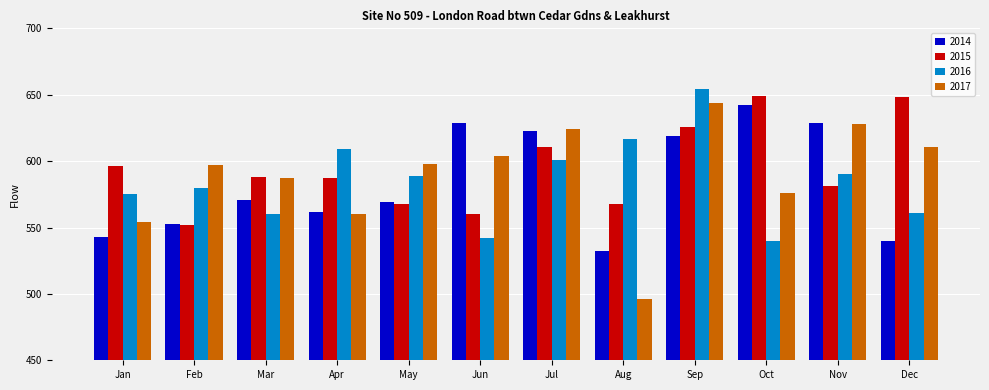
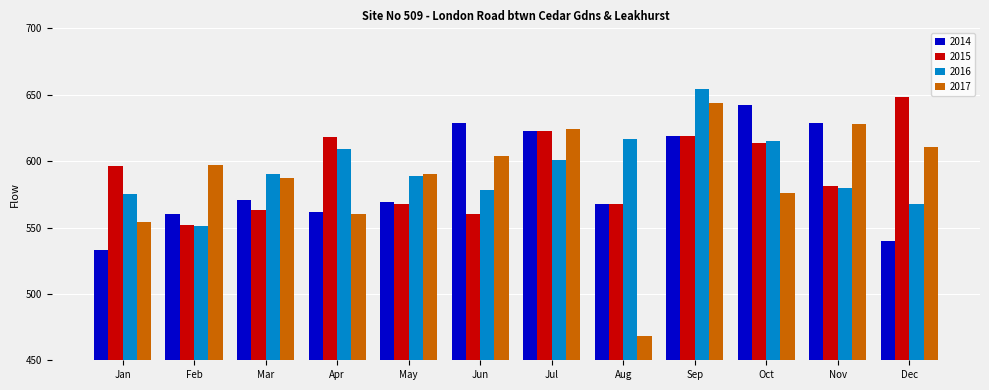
2014, Jan: 543 -> 533
2014, Feb: 553 -> 560
2016, Feb: 580 -> 551
2015, Mar: 588 -> 563
2016, Mar: 560 -> 590
2015, Apr: 587 -> 618
2017, May: 598 -> 590
2016, Jun: 542 -> 578
2015, Jul: 611 -> 623
2014, Aug: 532 -> 568
2017, Aug: 496 -> 468
2015, Sep: 626 -> 619
2015, Oct: 649 -> 614
2016, Oct: 540 -> 615
2016, Nov: 590 -> 580
2016, Dec: 561 -> 568
